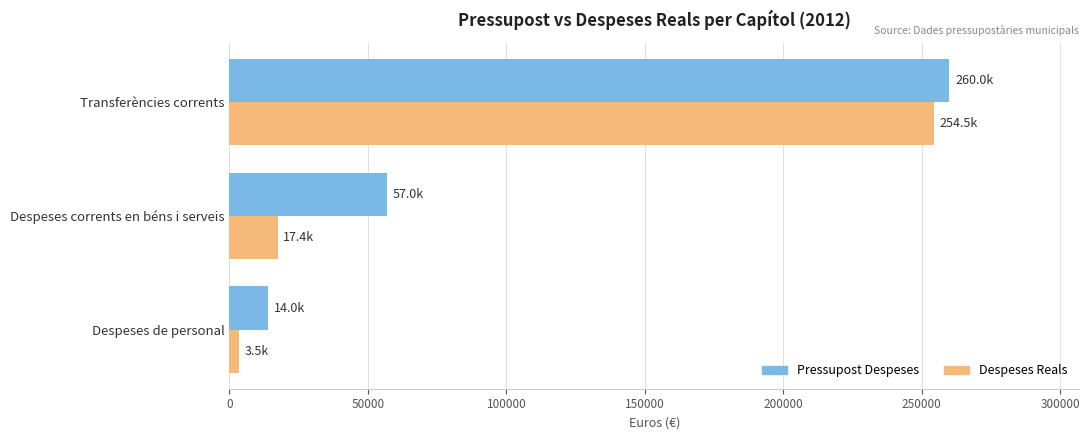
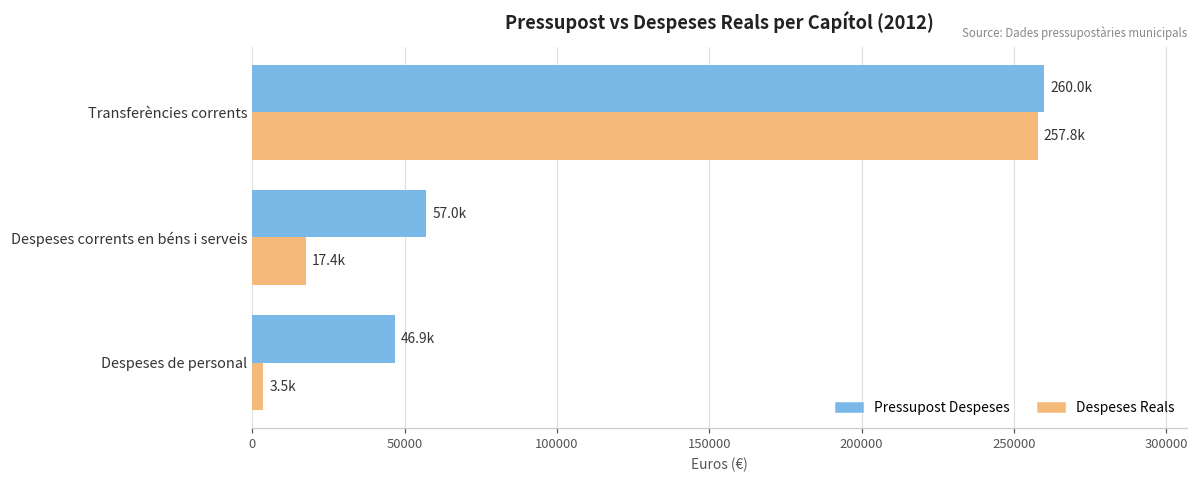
Despeses Reals, Transferències corrents: 254.5k -> 257.8k
Pressupost Despeses, Despeses de personal: 14.0k -> 46.9k
